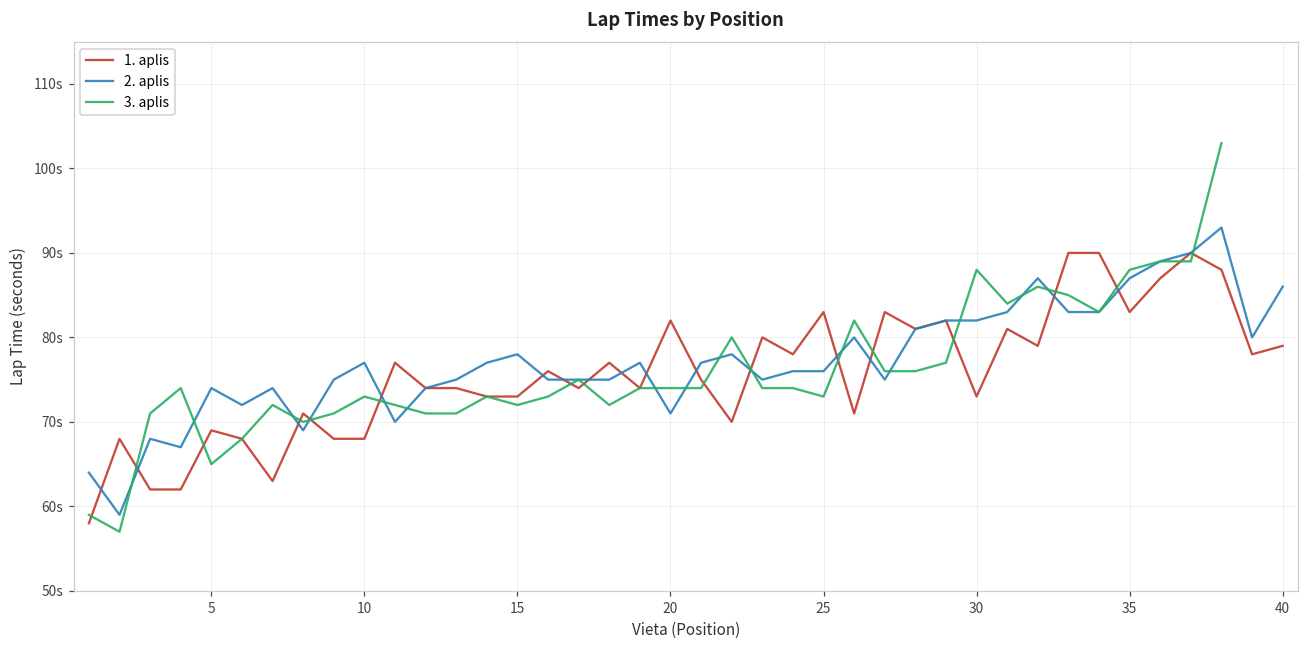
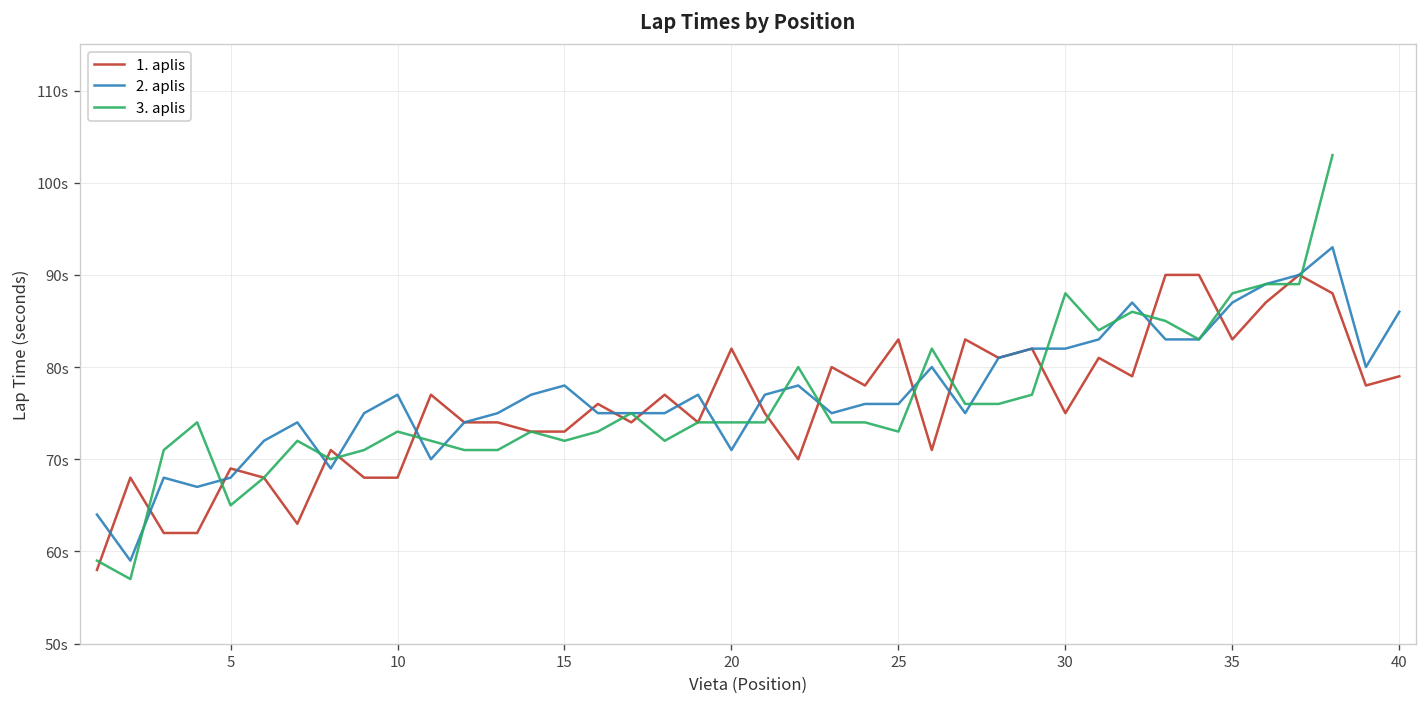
2. aplis, 5: 74s -> 68s
1. aplis, 30: 73s -> 75s
